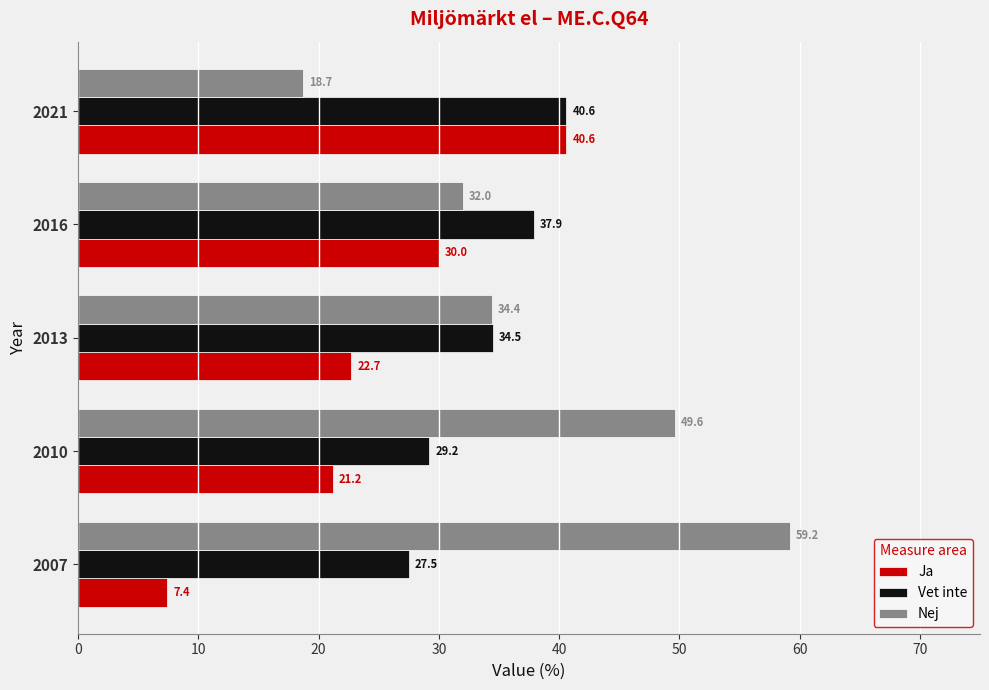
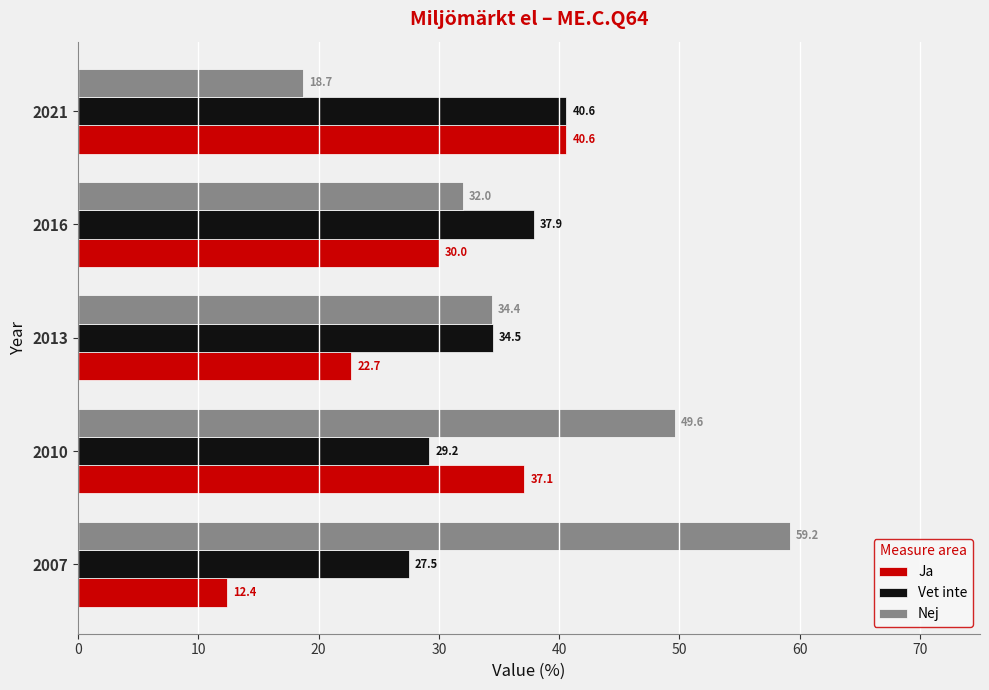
Ja, 2010: 21.2 -> 37.1
Ja, 2007: 7.4 -> 12.4
